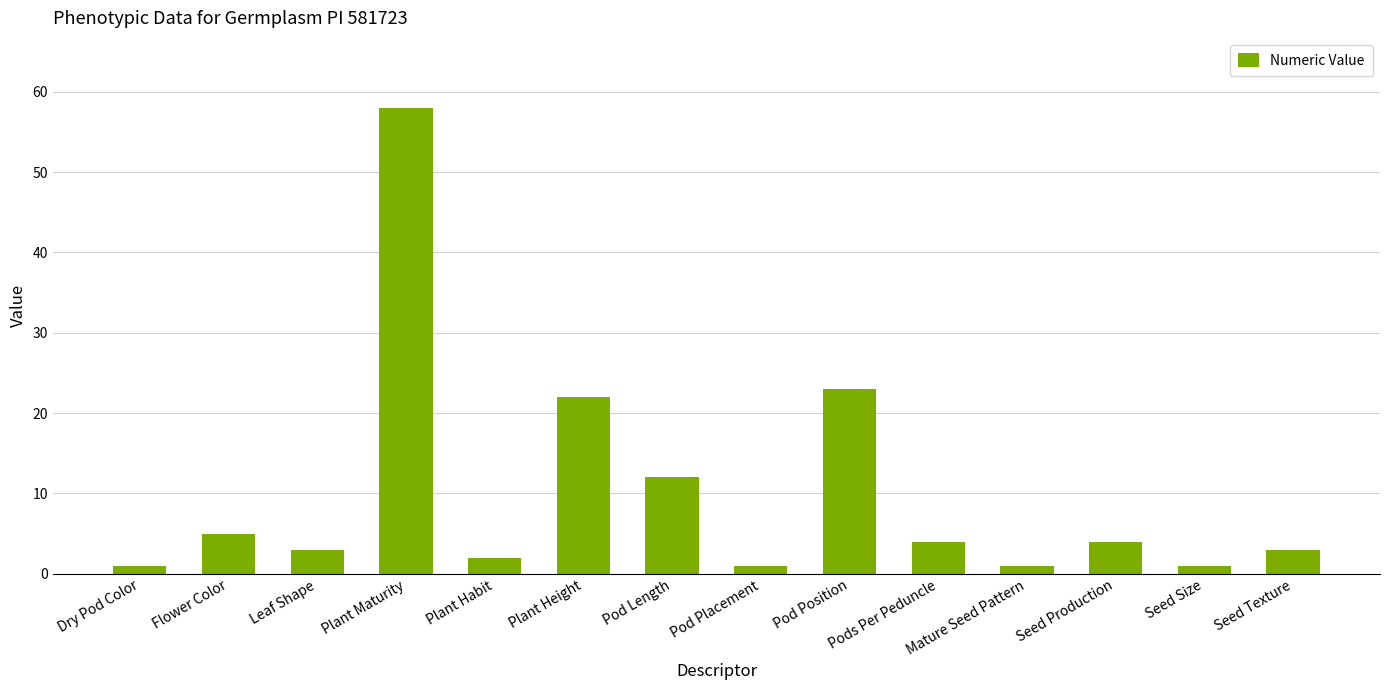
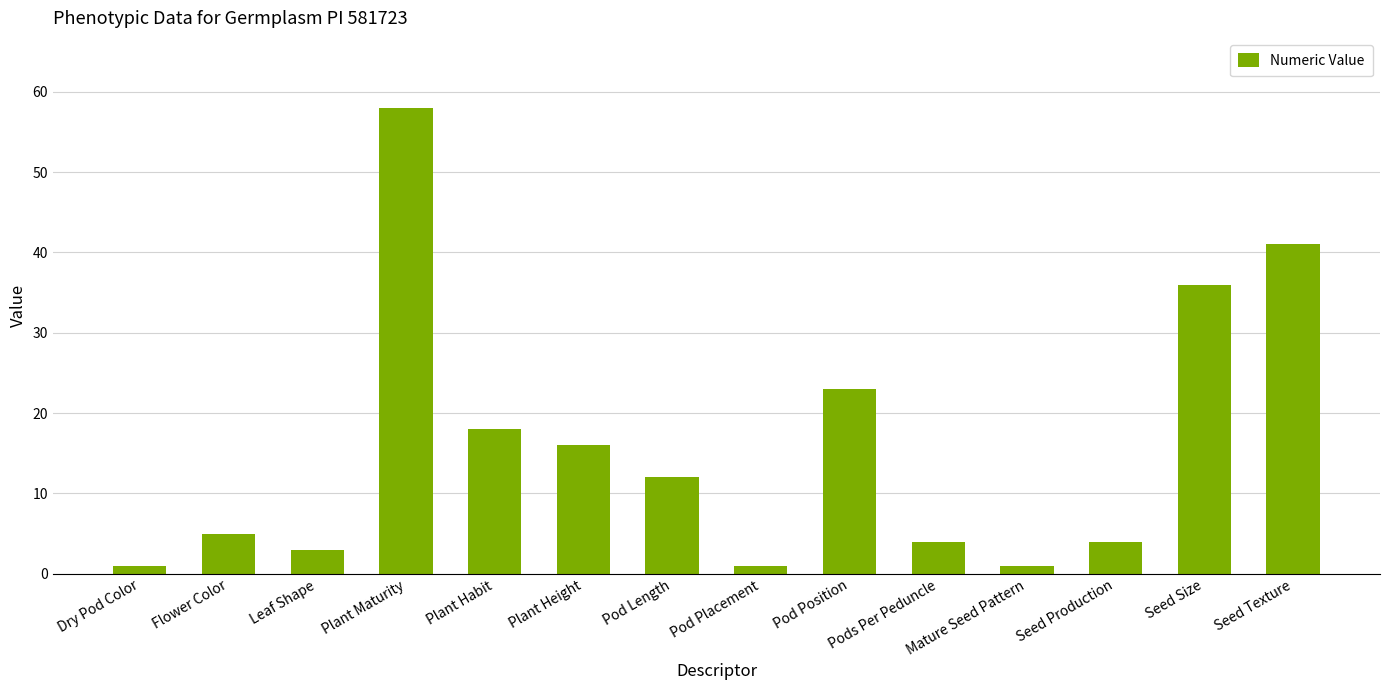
Plant Habit: 2 -> 18
Plant Height: 22 -> 16
Seed Size: 1 -> 36
Seed Texture: 3 -> 41
